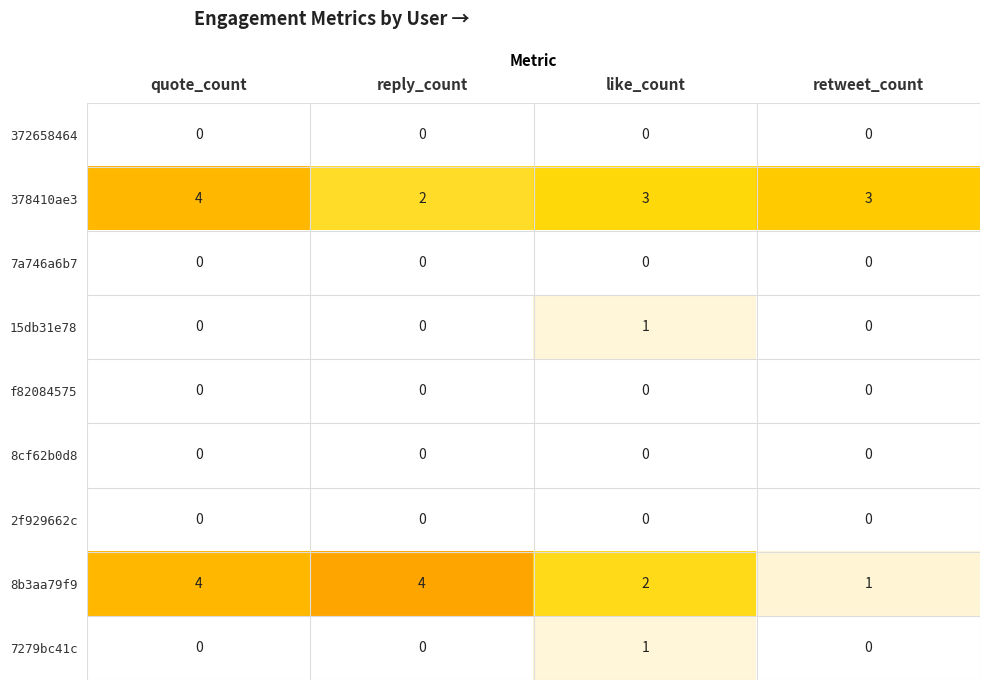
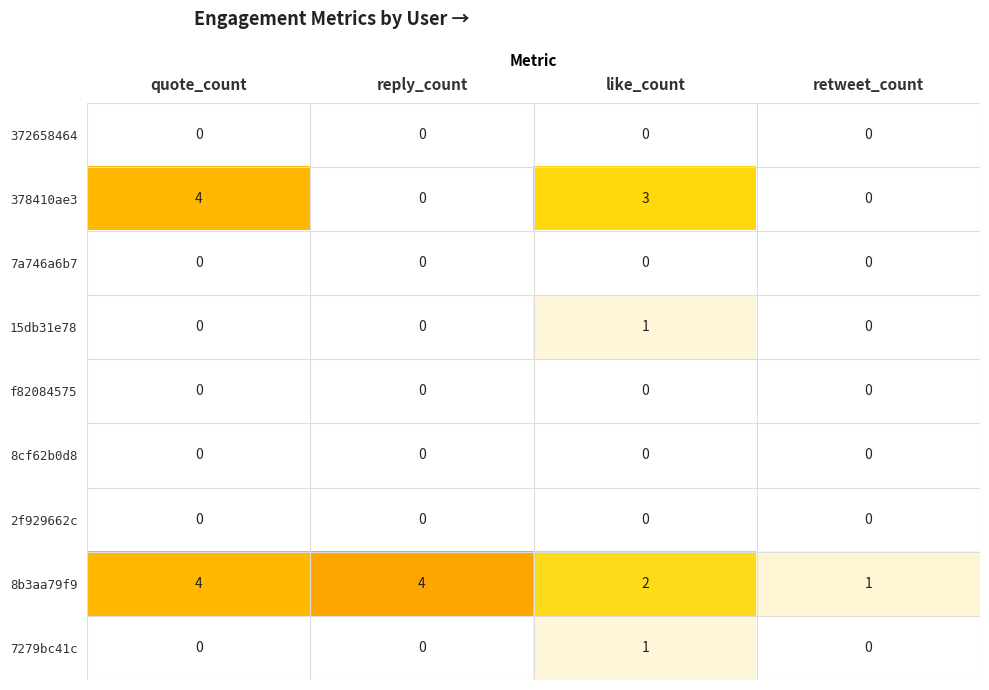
378410ae3, reply_count: 2 -> 0
378410ae3, retweet_count: 3 -> 0
